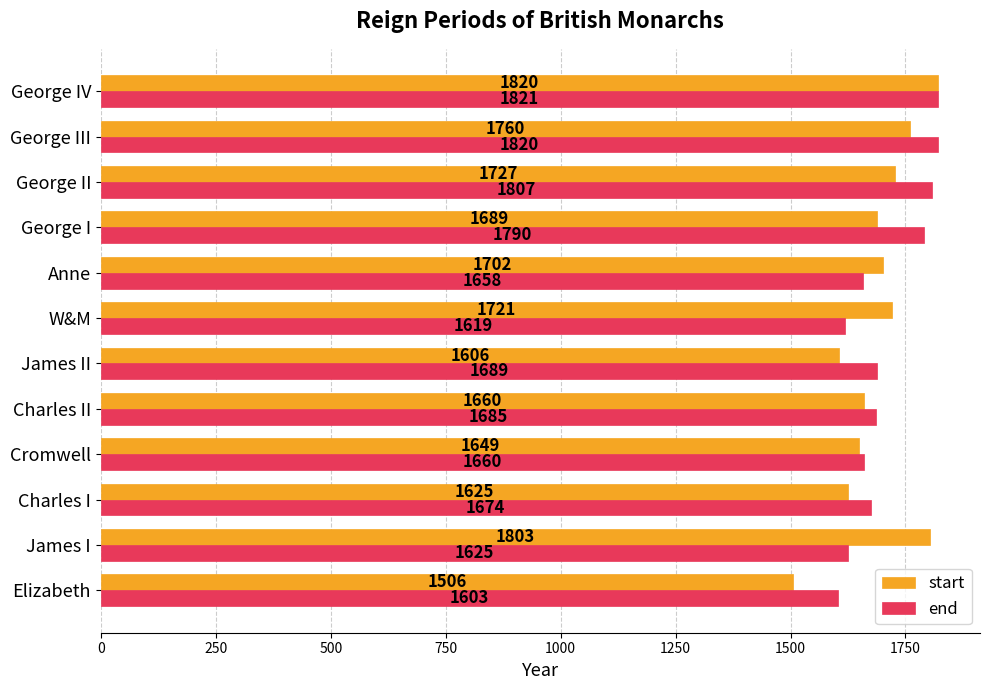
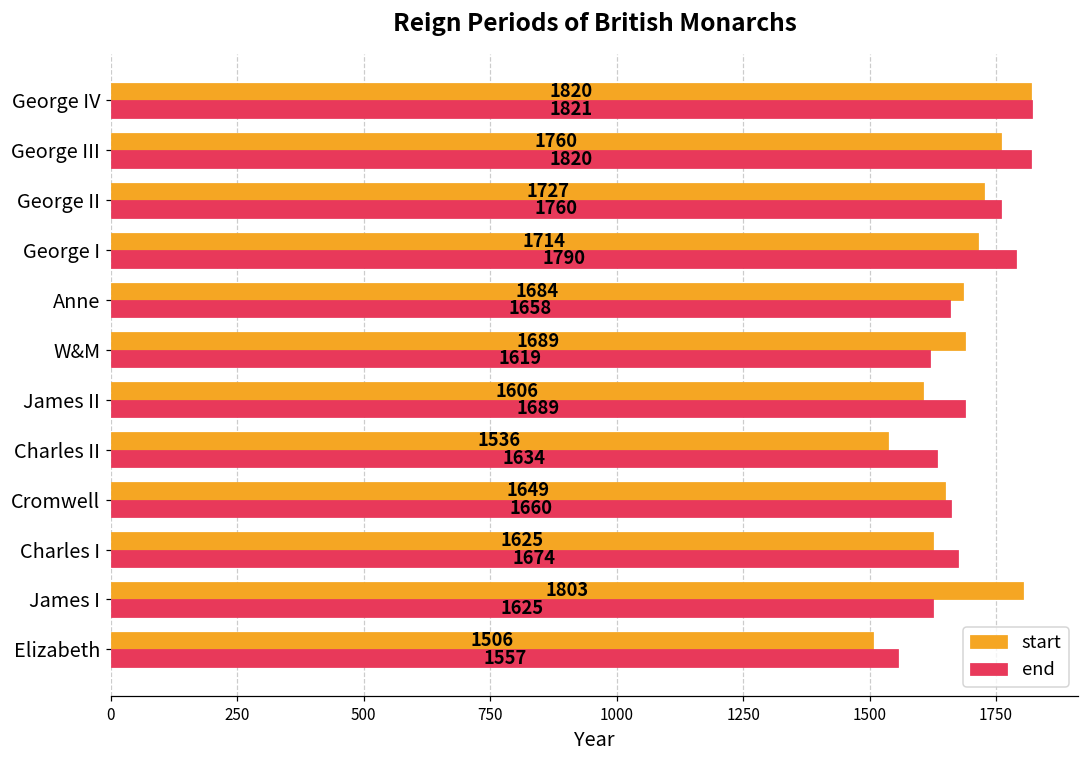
end, George II: 1807 -> 1760
start, George I: 1689 -> 1714
start, Anne: 1702 -> 1684
start, W&M: 1721 -> 1689
start, Charles II: 1660 -> 1536
end, Charles II: 1685 -> 1634
end, Elizabeth: 1603 -> 1557
